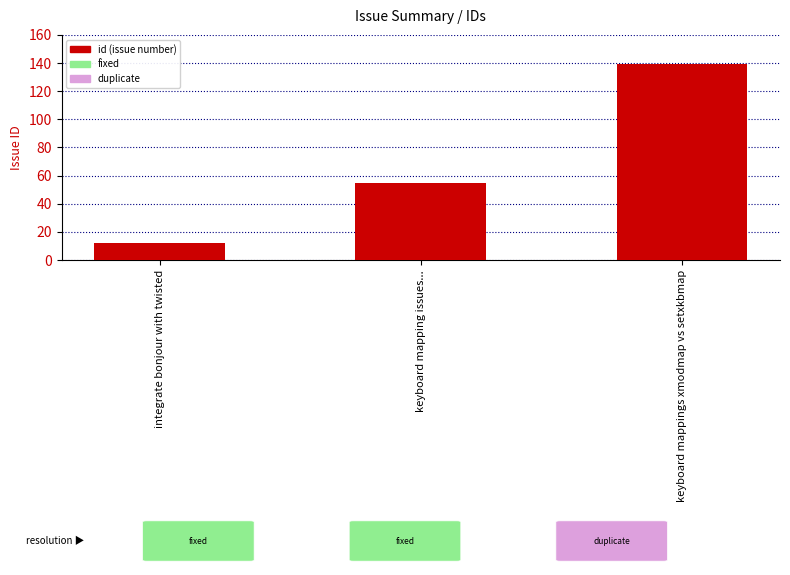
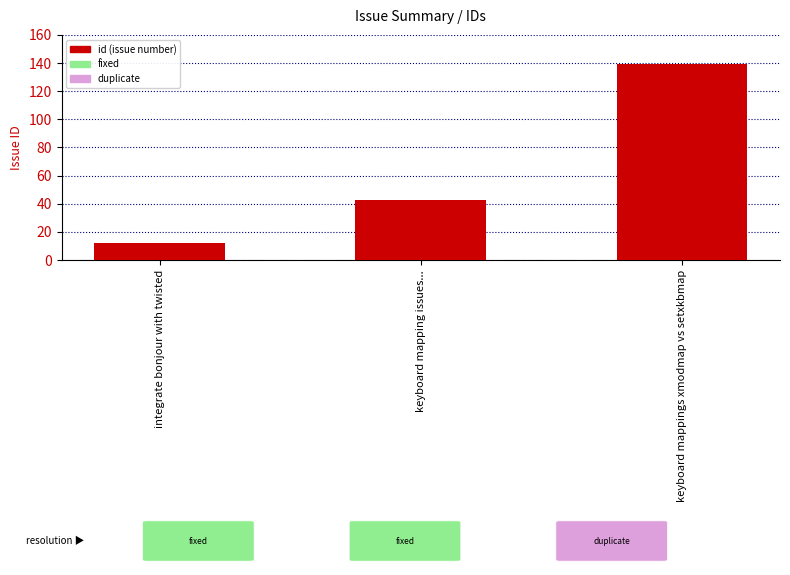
keyboard mapping issues...: 55 -> 43
